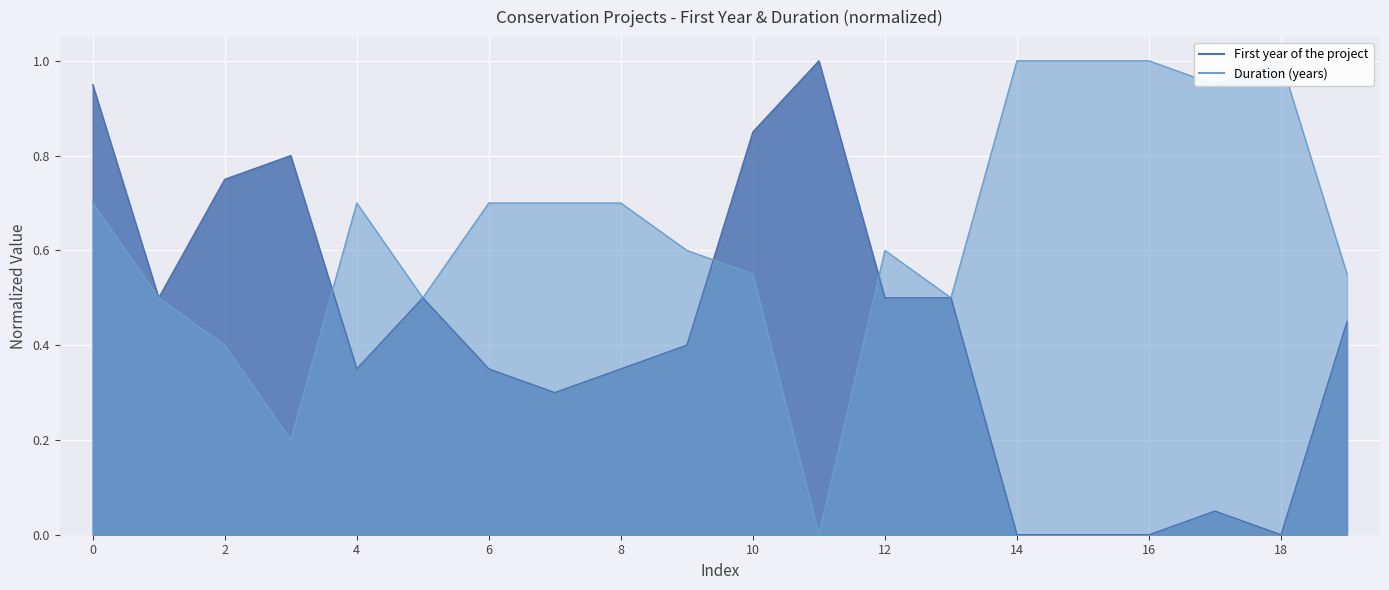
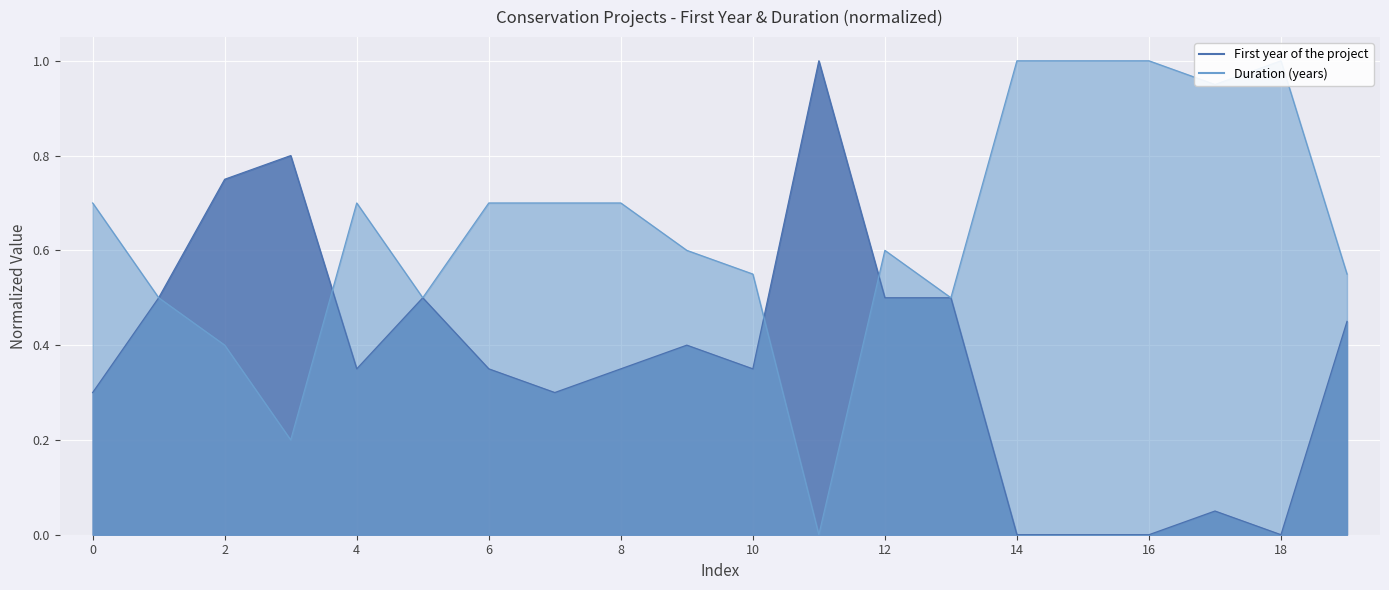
First year of the project, 0: 0.95 -> 0.30
First year of the project, 10: 0.85 -> 0.35
